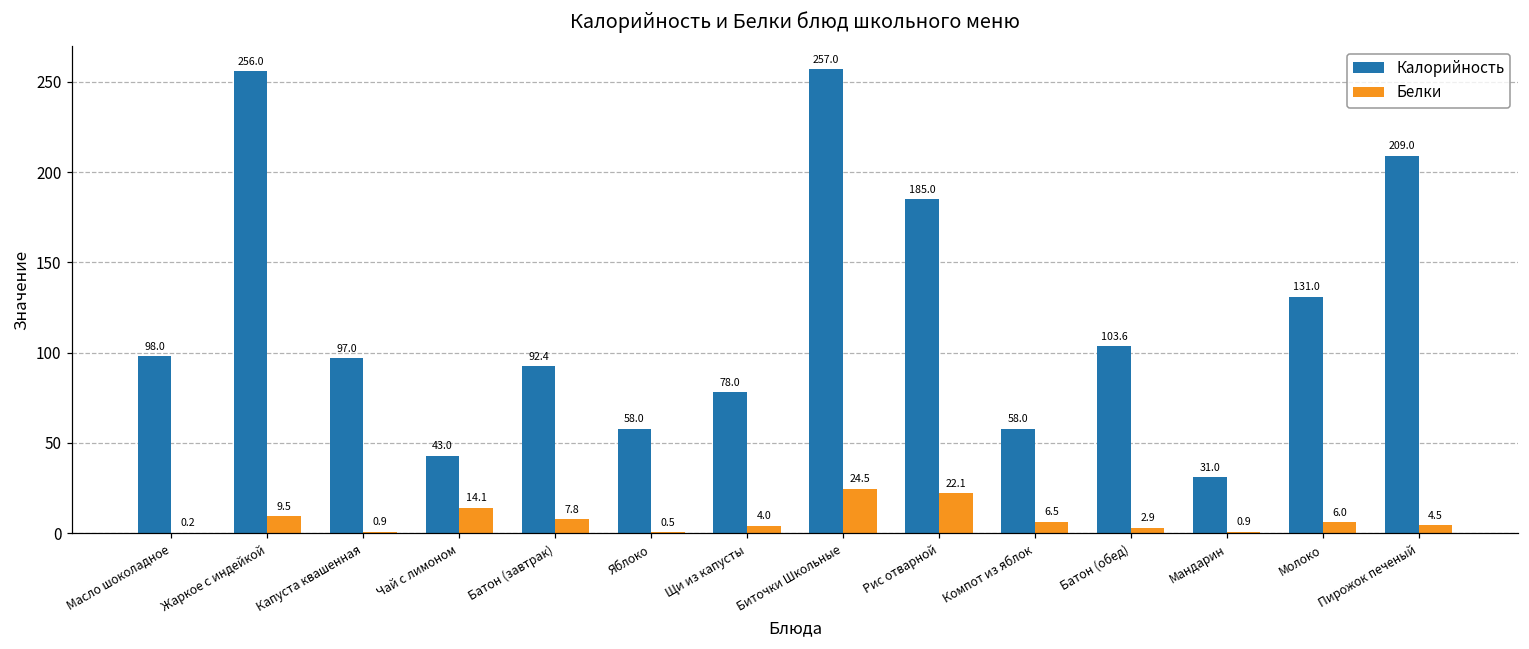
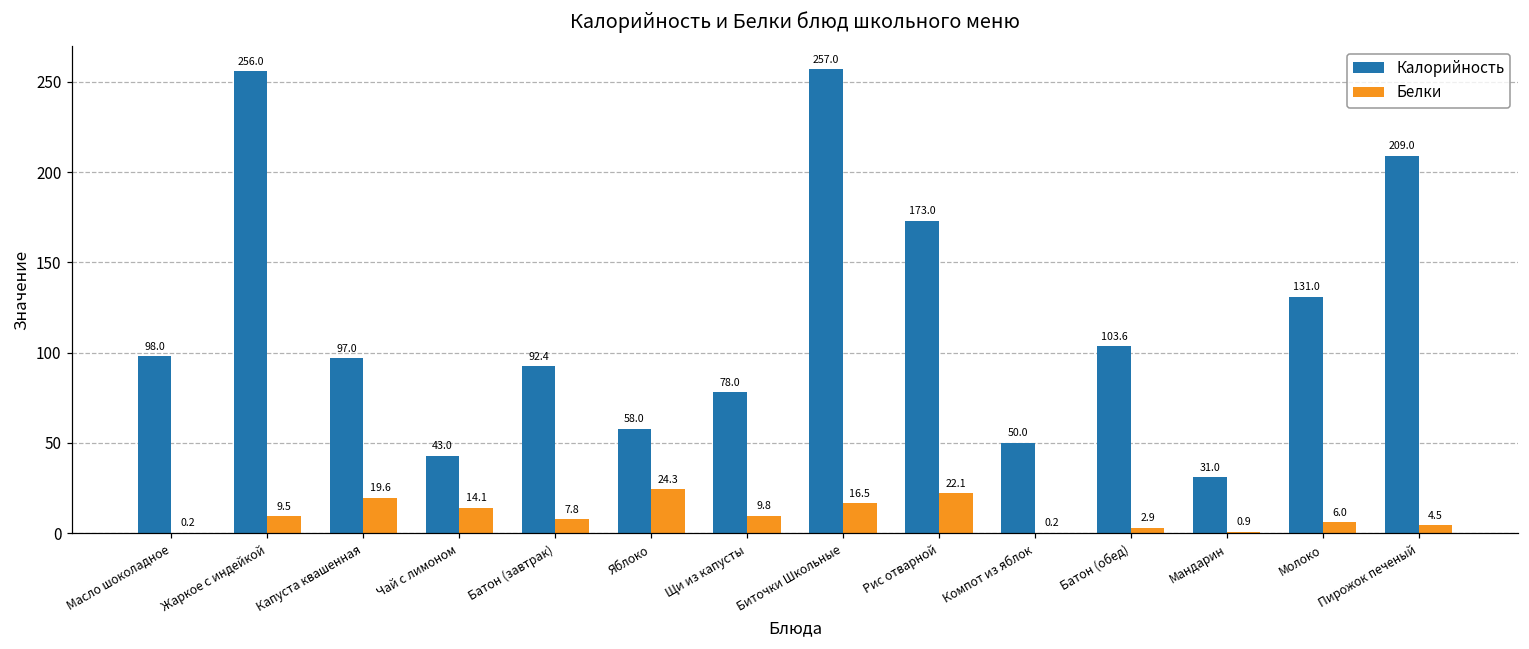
Белки, Капуста квашенная: 0.9 -> 19.6
Белки, Яблоко: 0.5 -> 24.3
Белки, Щи из капусты: 4.0 -> 9.8
Белки, Биточки Школьные: 24.5 -> 16.5
Калорийность, Рис отварной: 185.0 -> 173.0
Калорийность, Компот из яблок: 58.0 -> 50.0
Белки, Компот из яблок: 6.5 -> 0.2
